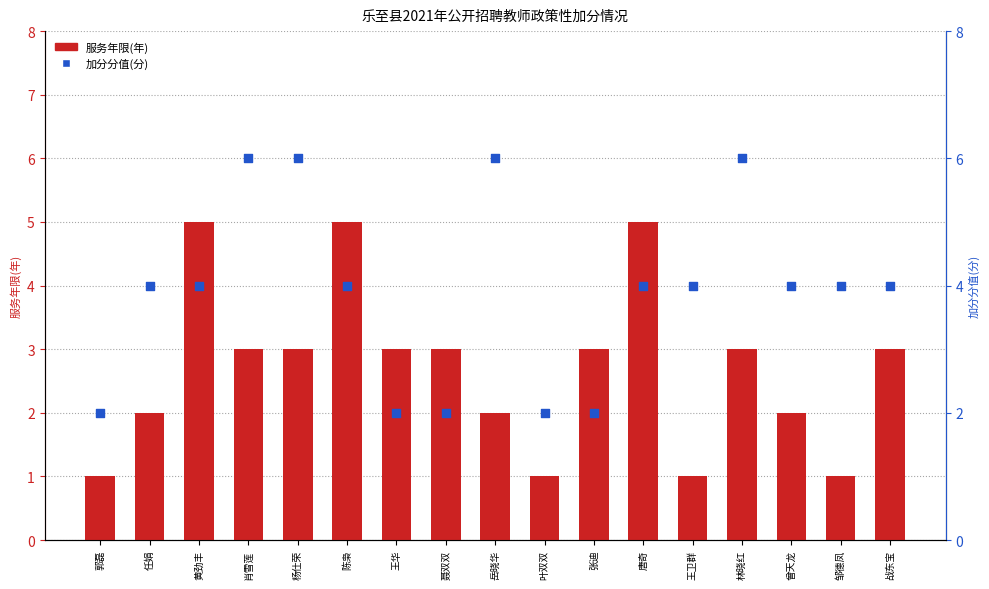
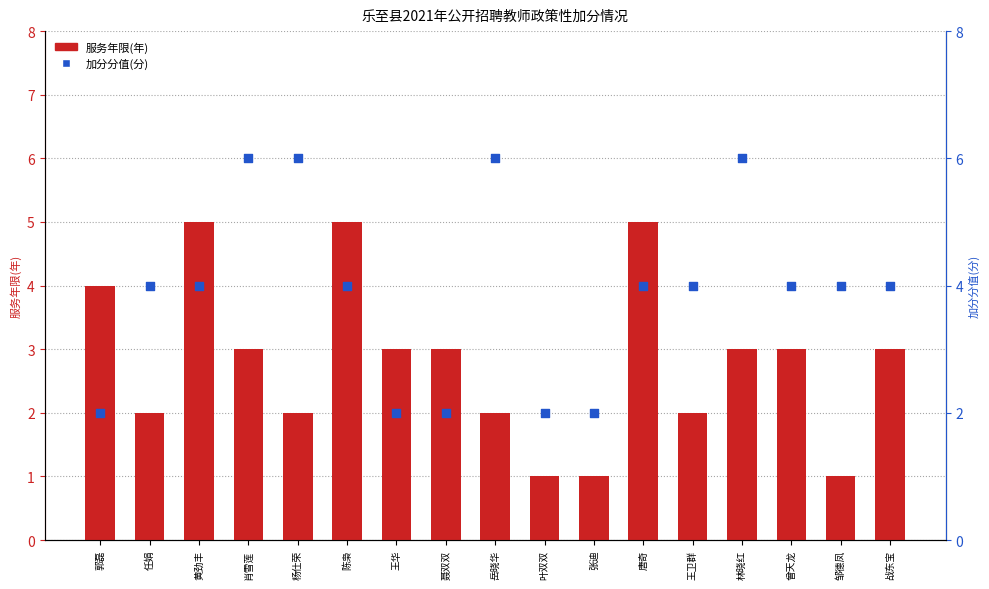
服务年限(年), 郭磊: 1 -> 4
服务年限(年), 杨仕荣: 3 -> 2
服务年限(年), 张迪: 3 -> 1
服务年限(年), 王卫群: 1 -> 2
服务年限(年), 曾天龙: 2 -> 3
